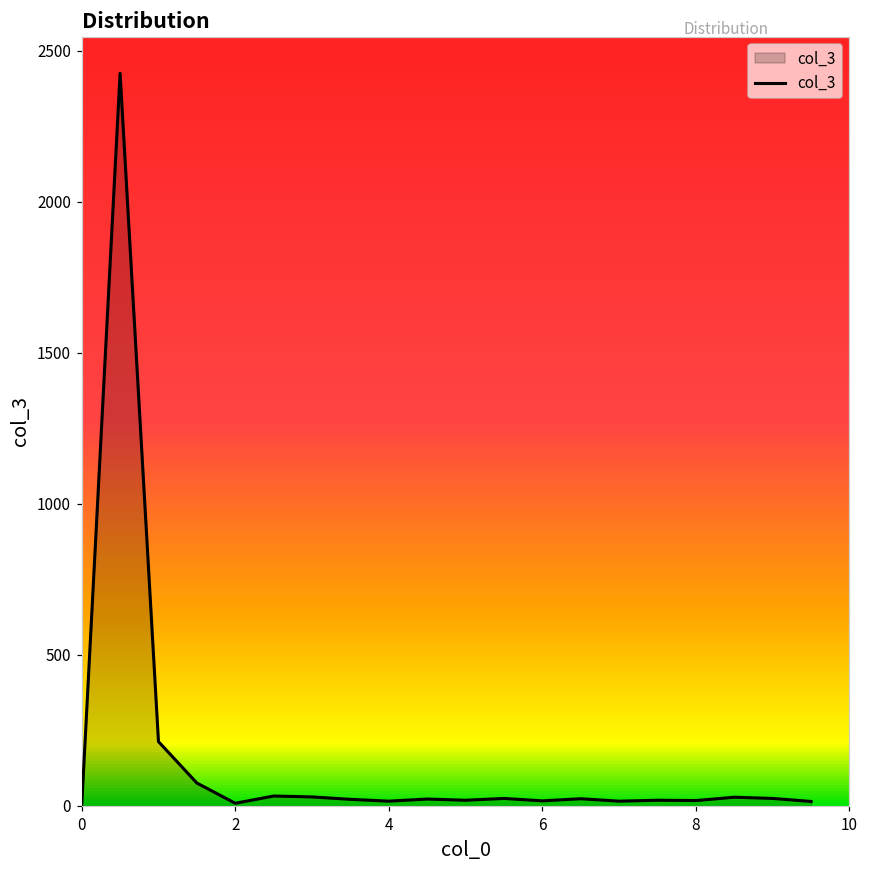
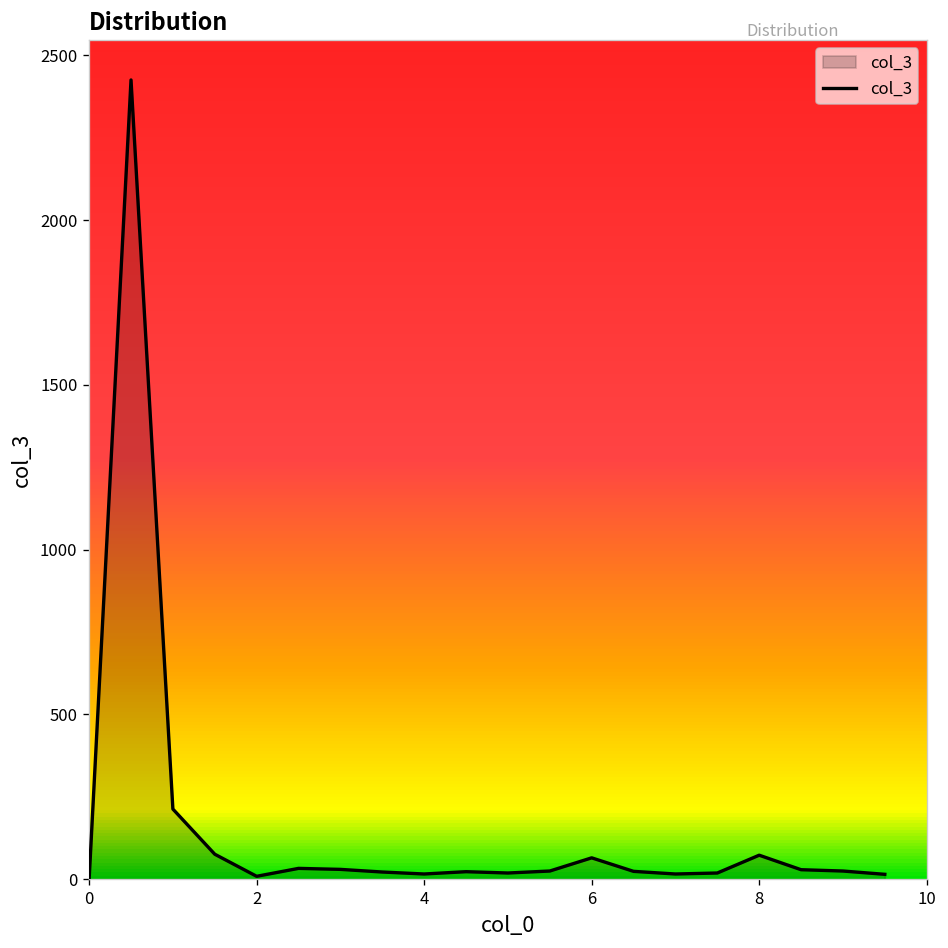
6: 20 -> 70
8: 20 -> 70
